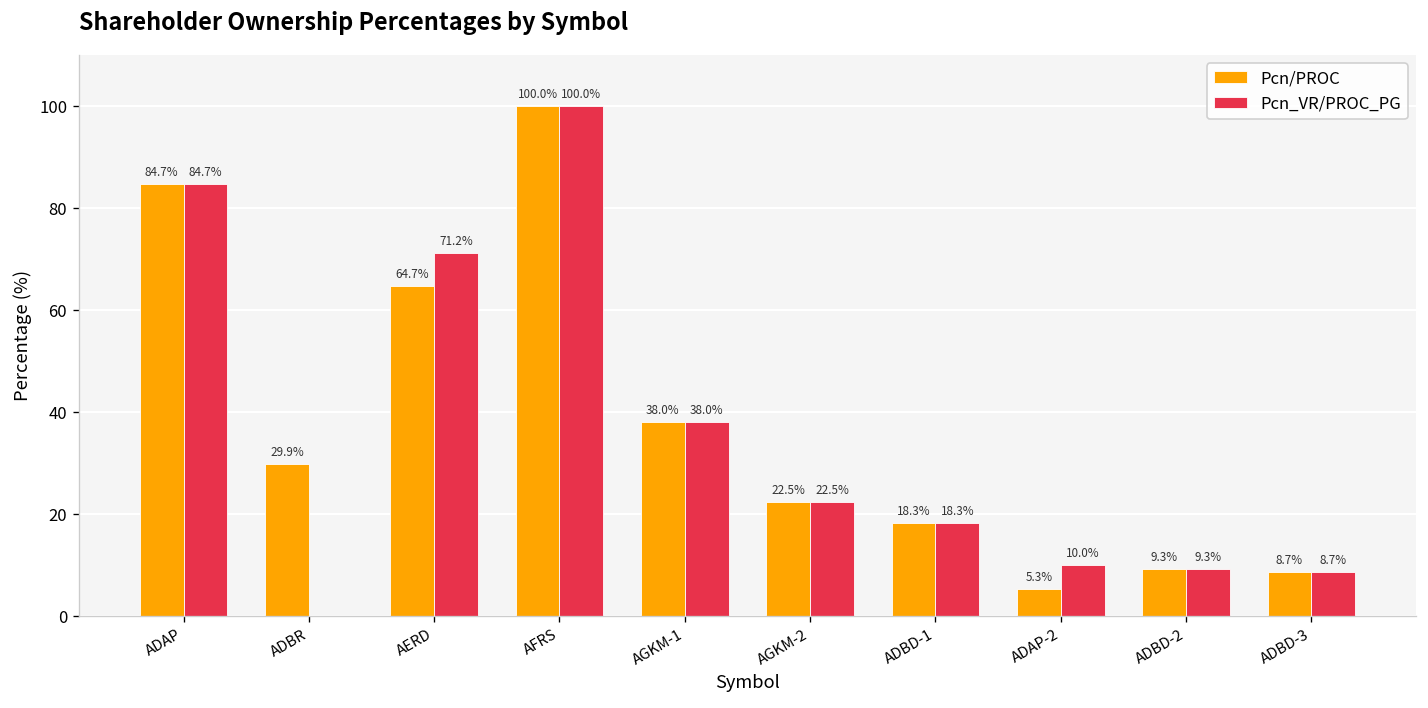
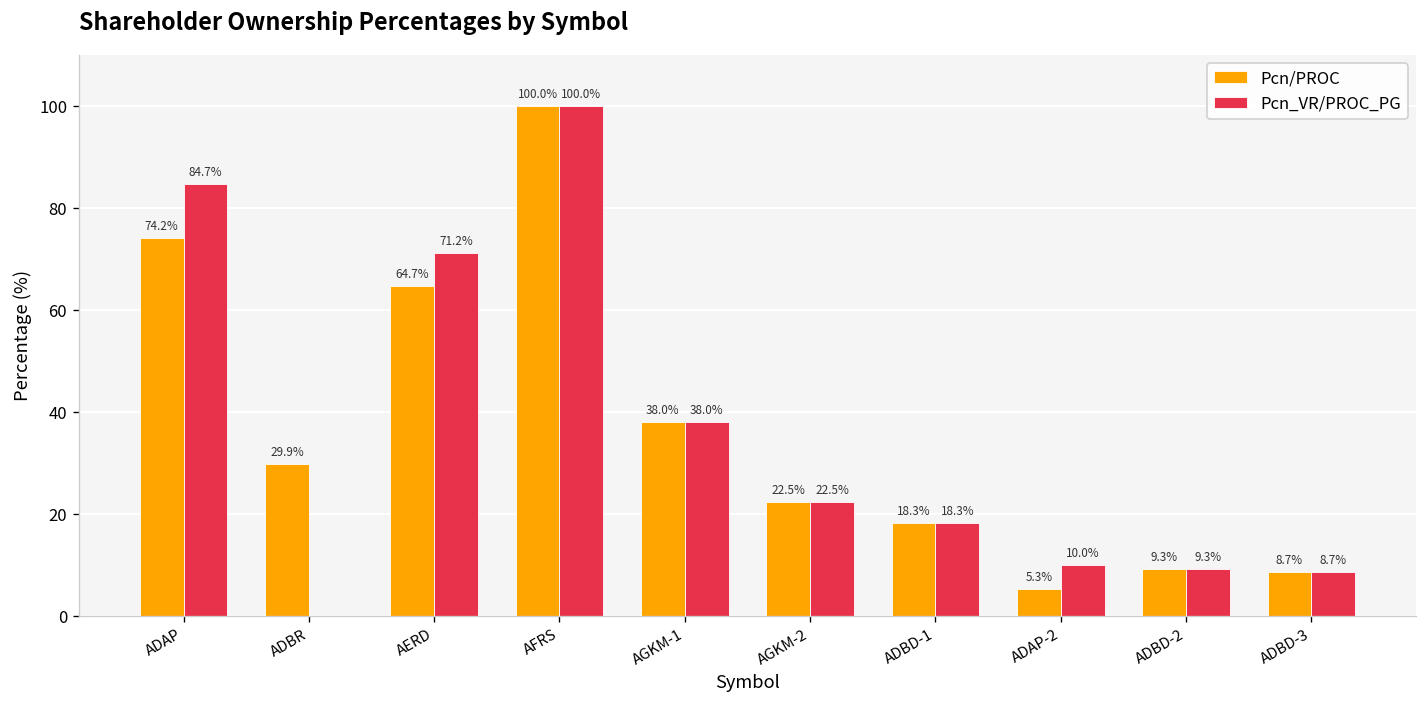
Pcn/PROC, ADAP: 84.7% -> 74.2%
